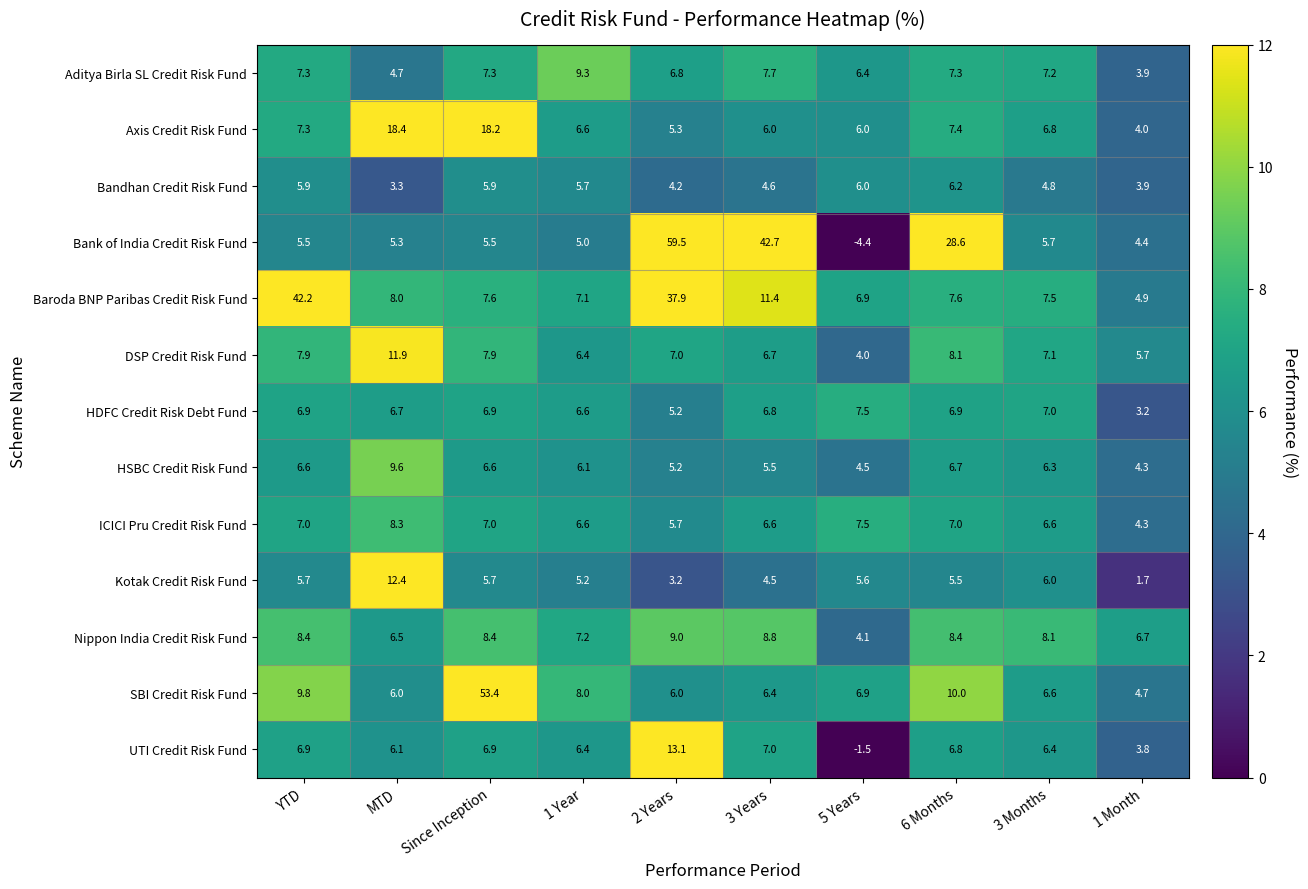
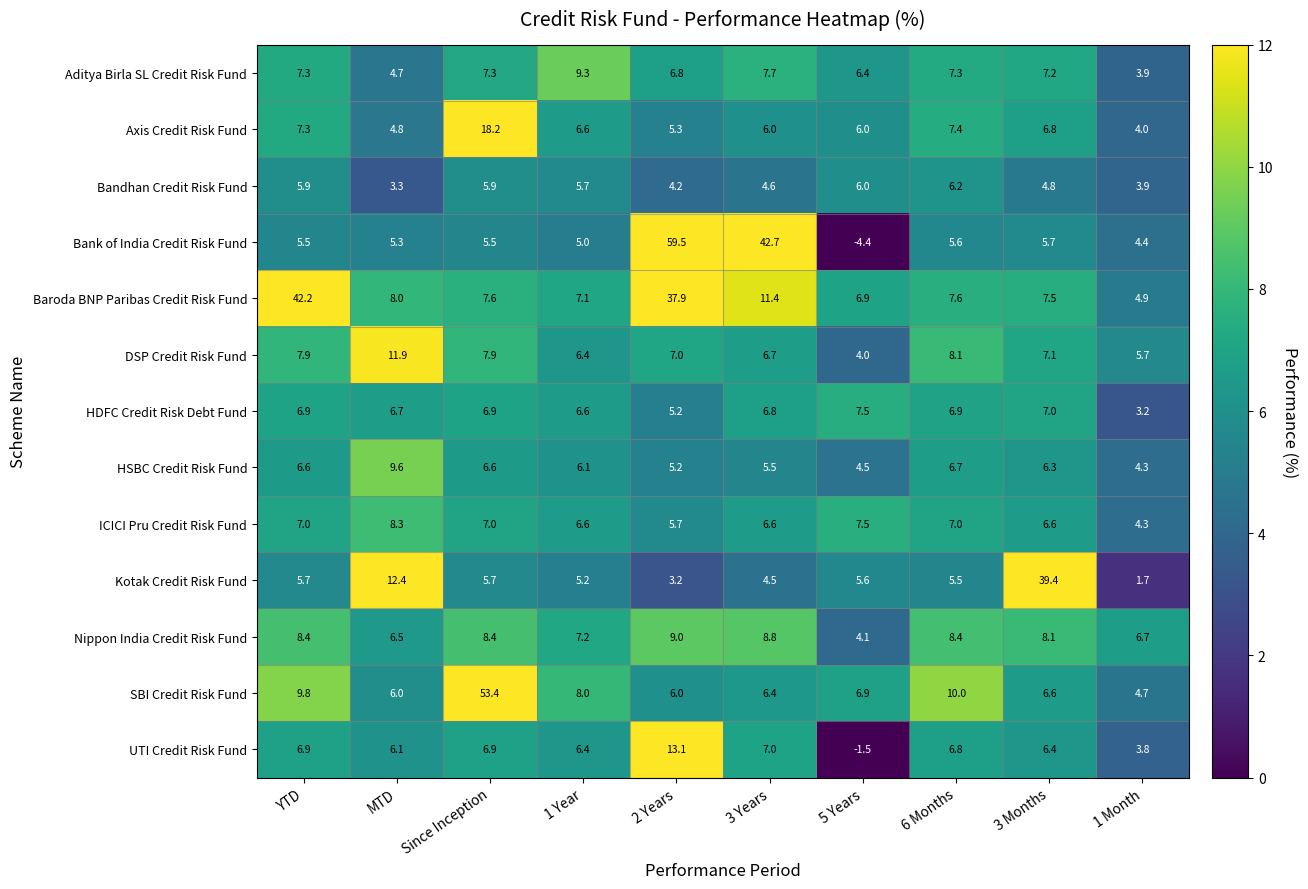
Axis Credit Risk Fund, MTD: 18.4 -> 4.8
Bank of India Credit Risk Fund, 6 Months: 28.6 -> 5.6
Kotak Credit Risk Fund, 3 Months: 6.0 -> 39.4
